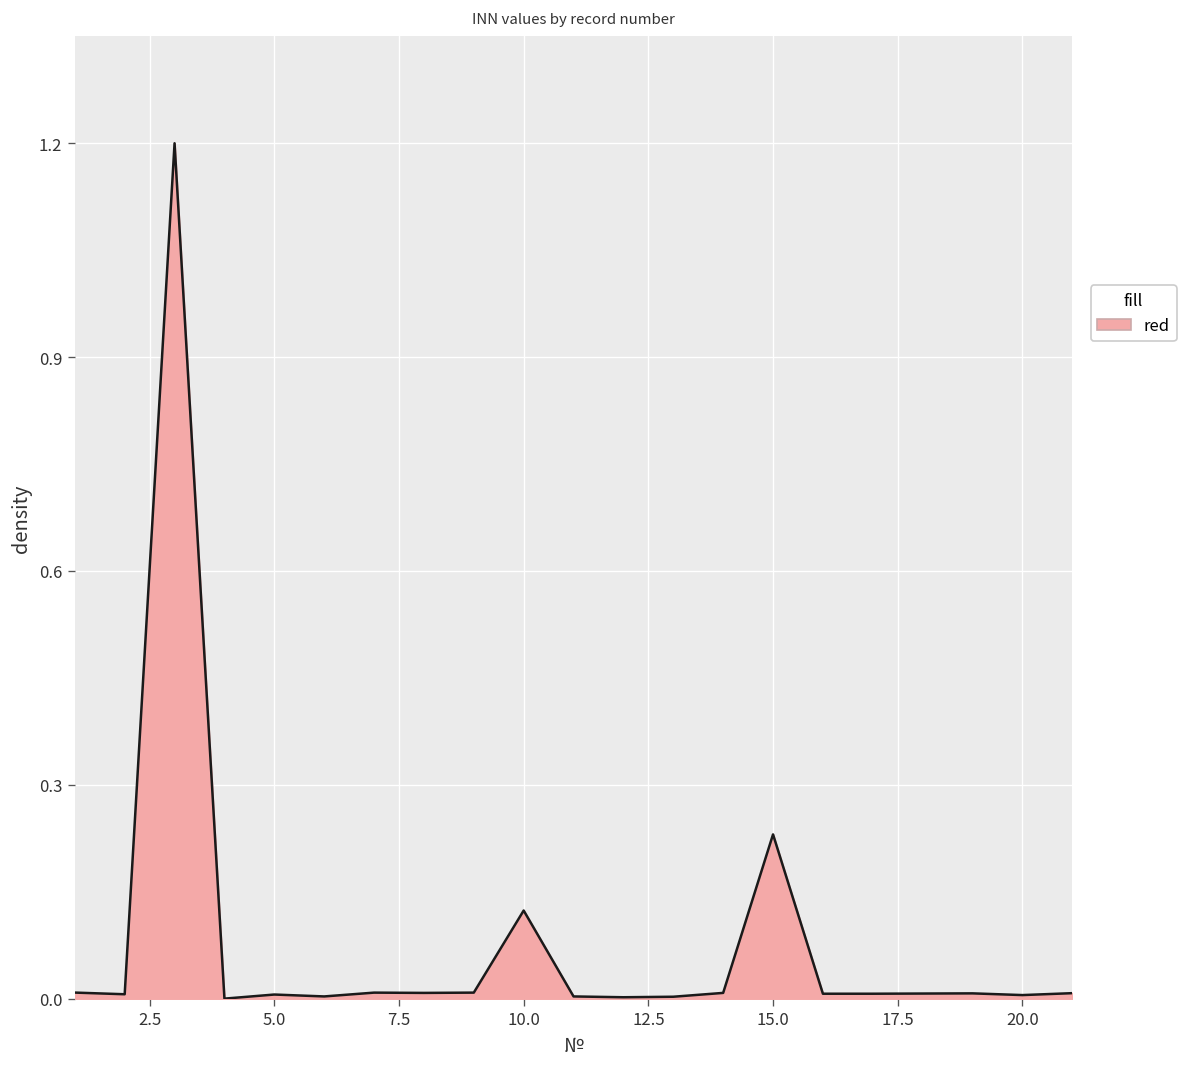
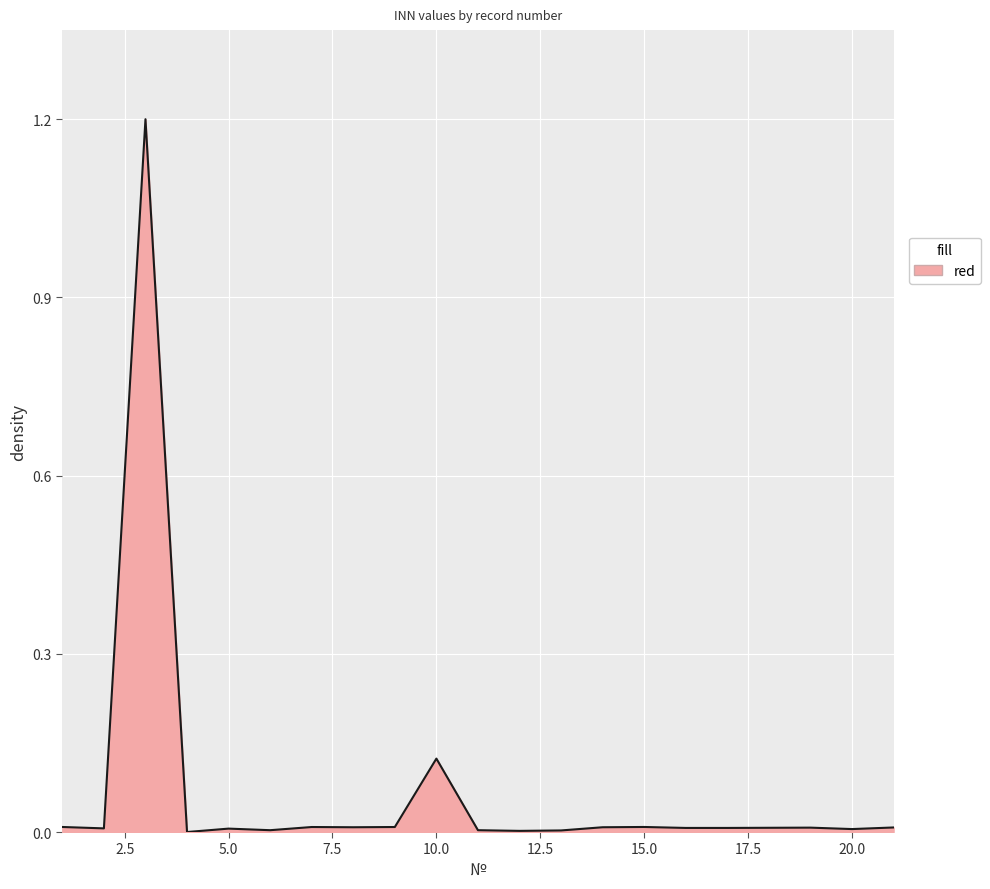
15.0: 0.23 -> 0.01
